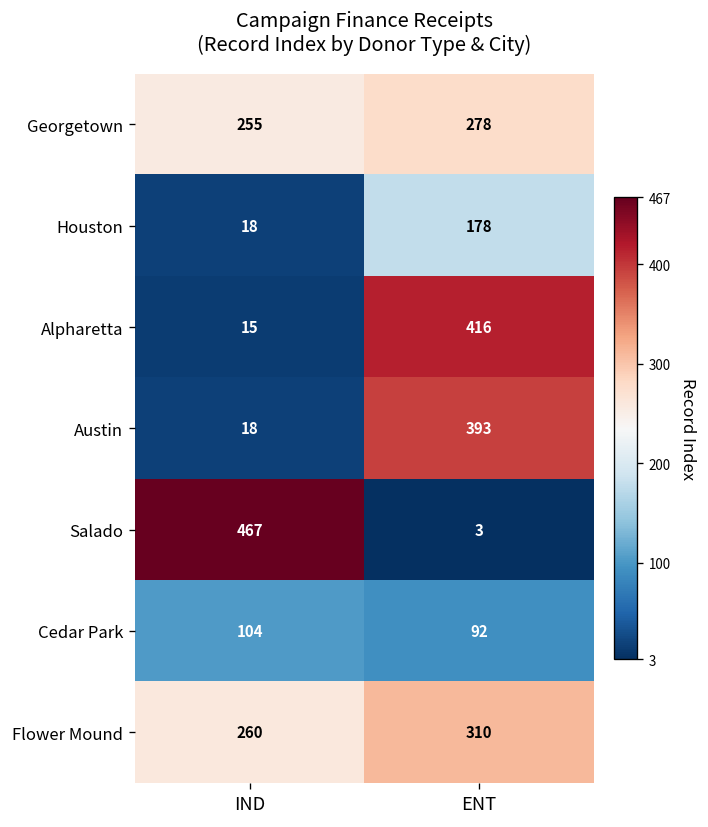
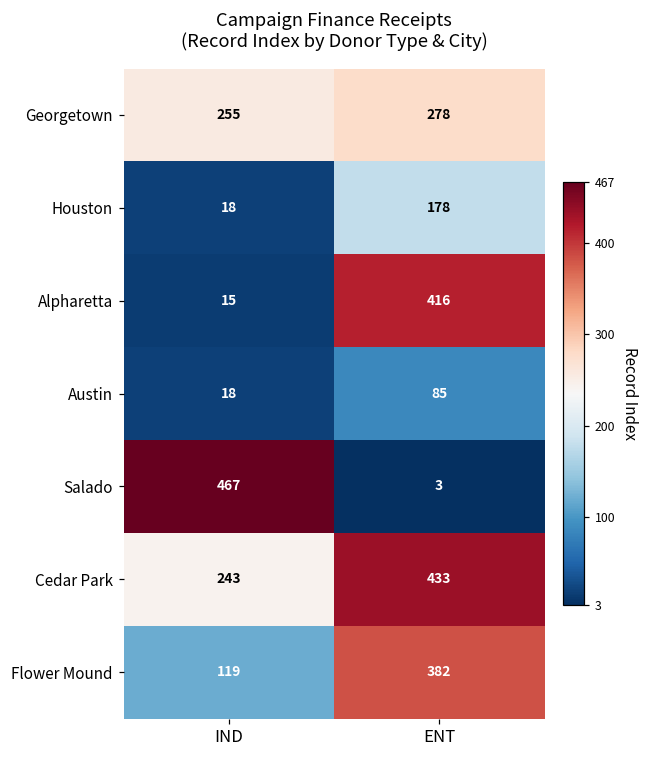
Austin, ENT: 393 -> 85
Cedar Park, IND: 104 -> 243
Cedar Park, ENT: 92 -> 433
Flower Mound, IND: 260 -> 119
Flower Mound, ENT: 310 -> 382
